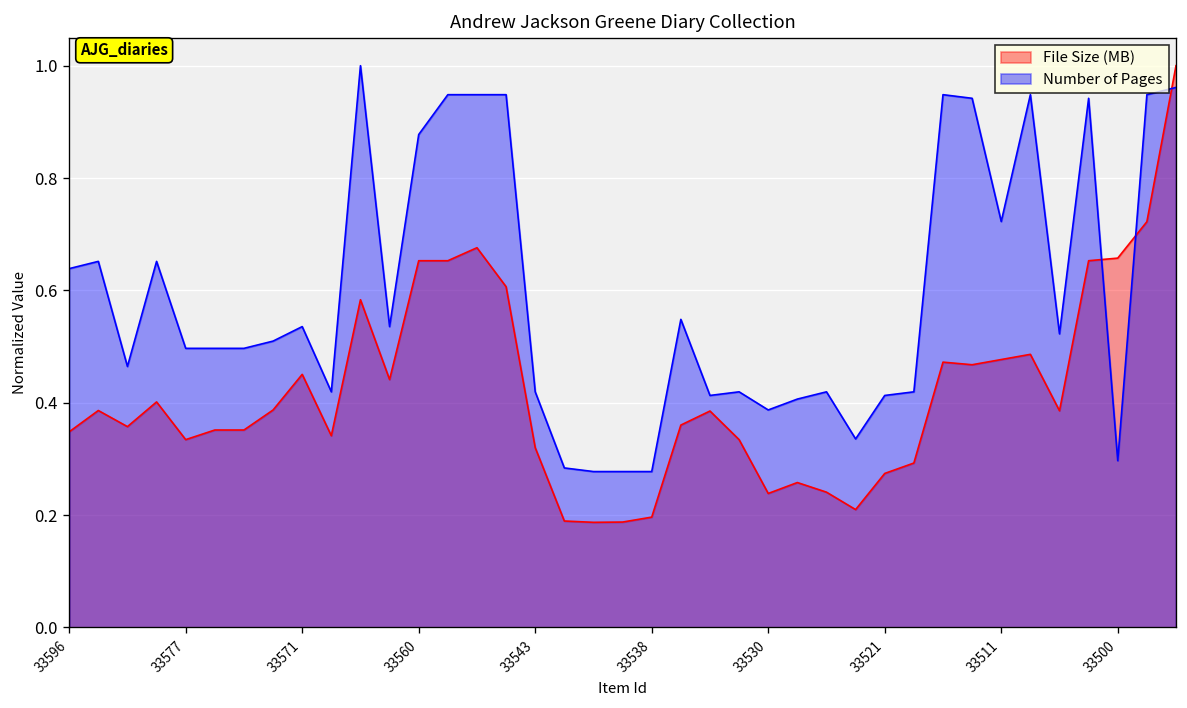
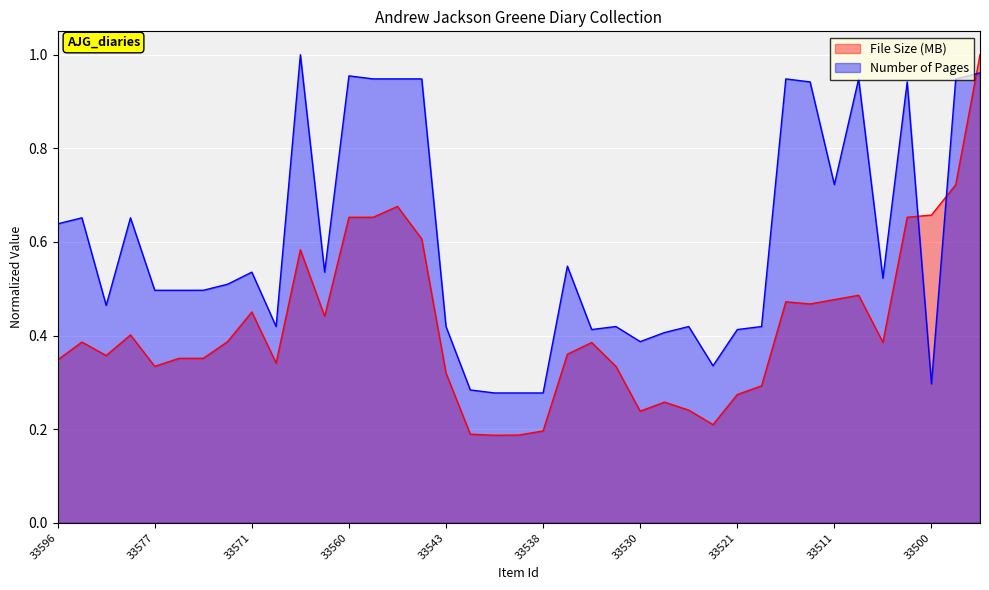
Number of Pages, 33560: 0.88 -> 0.95
